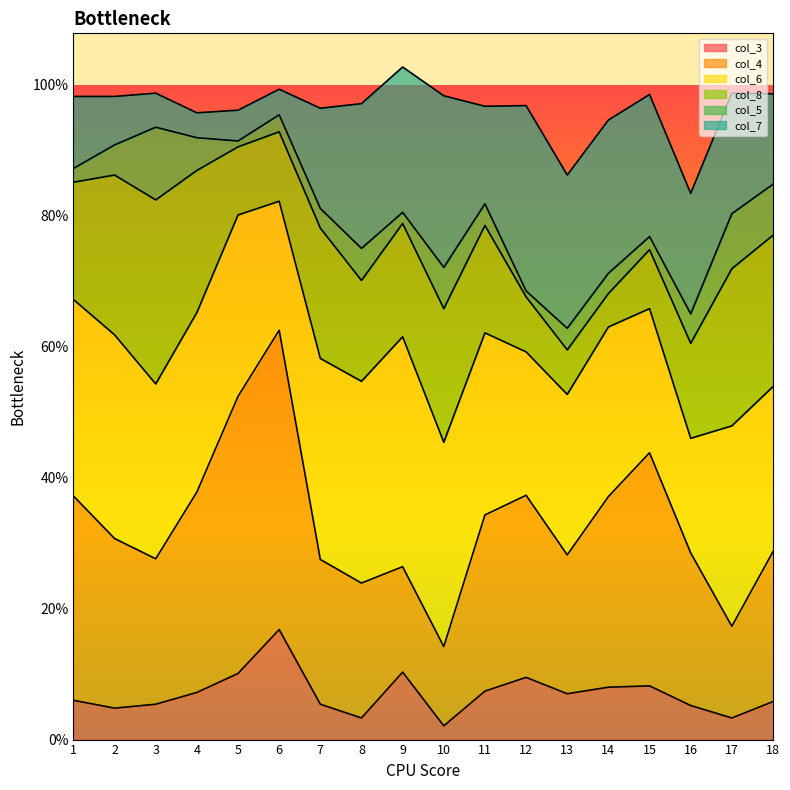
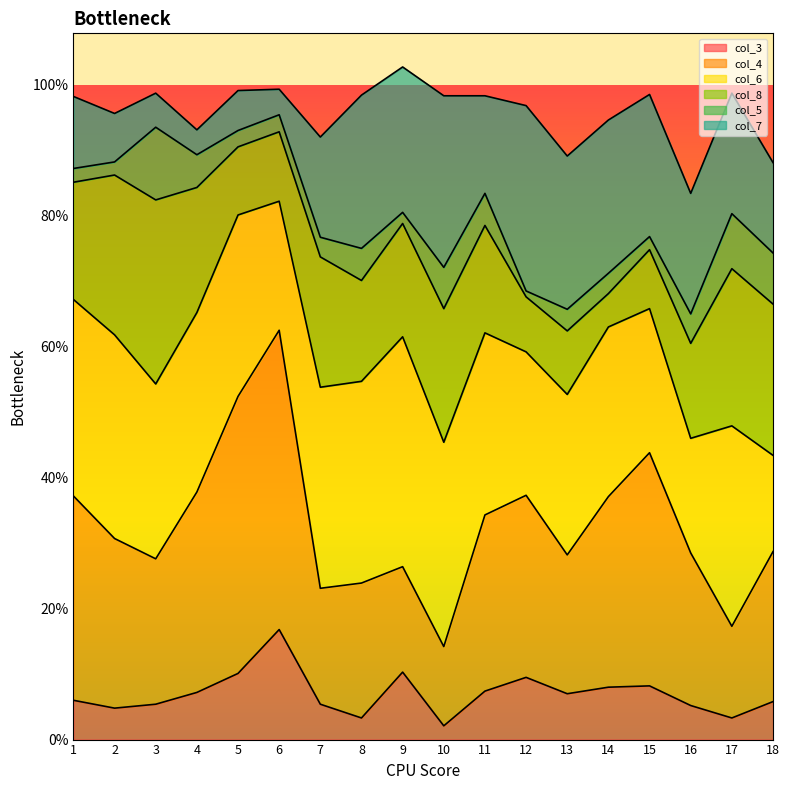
col_5, 2: 5% -> 2%
col_8, 4: 22% -> 19%
col_5, 5: 1% -> 3%
col_7, 5: 5% -> 6%
col_4, 7: 22% -> 18%
col_7, 8: 22% -> 23%
col_5, 11: 3% -> 5%
col_8, 13: 7% -> 10%
col_6, 18: 25% -> 15%
